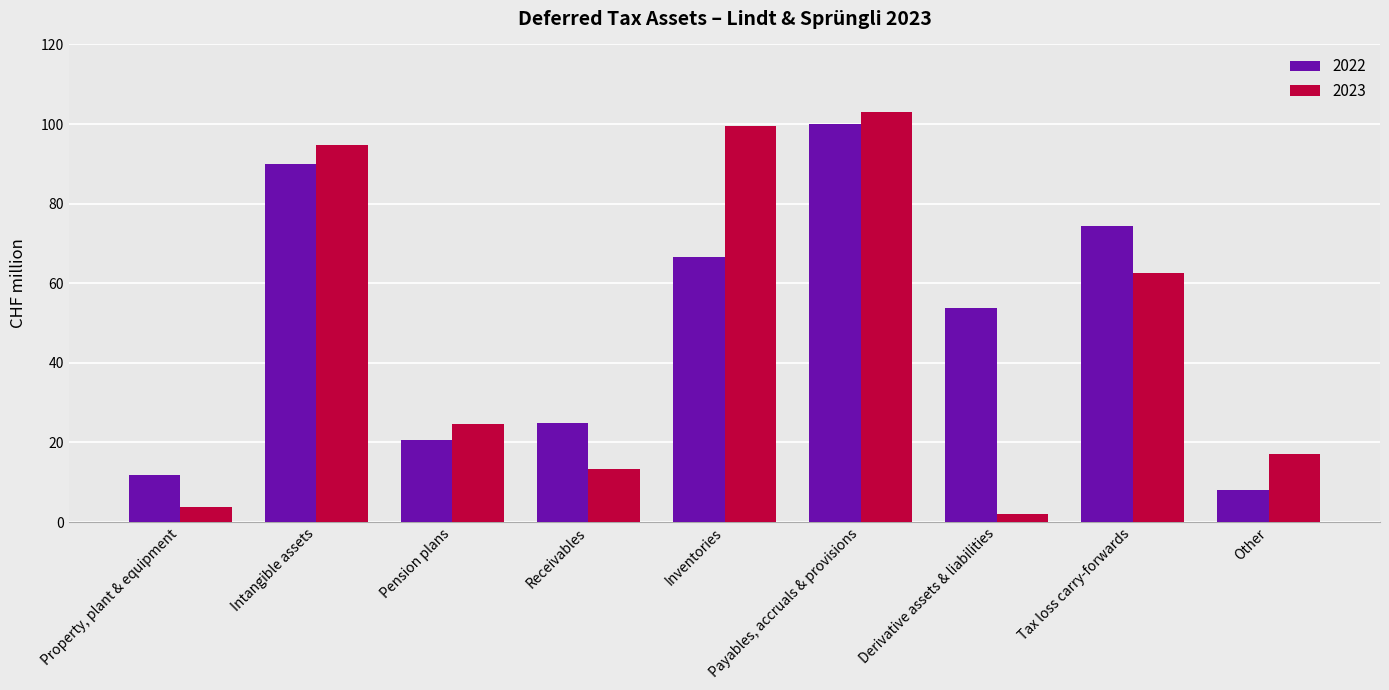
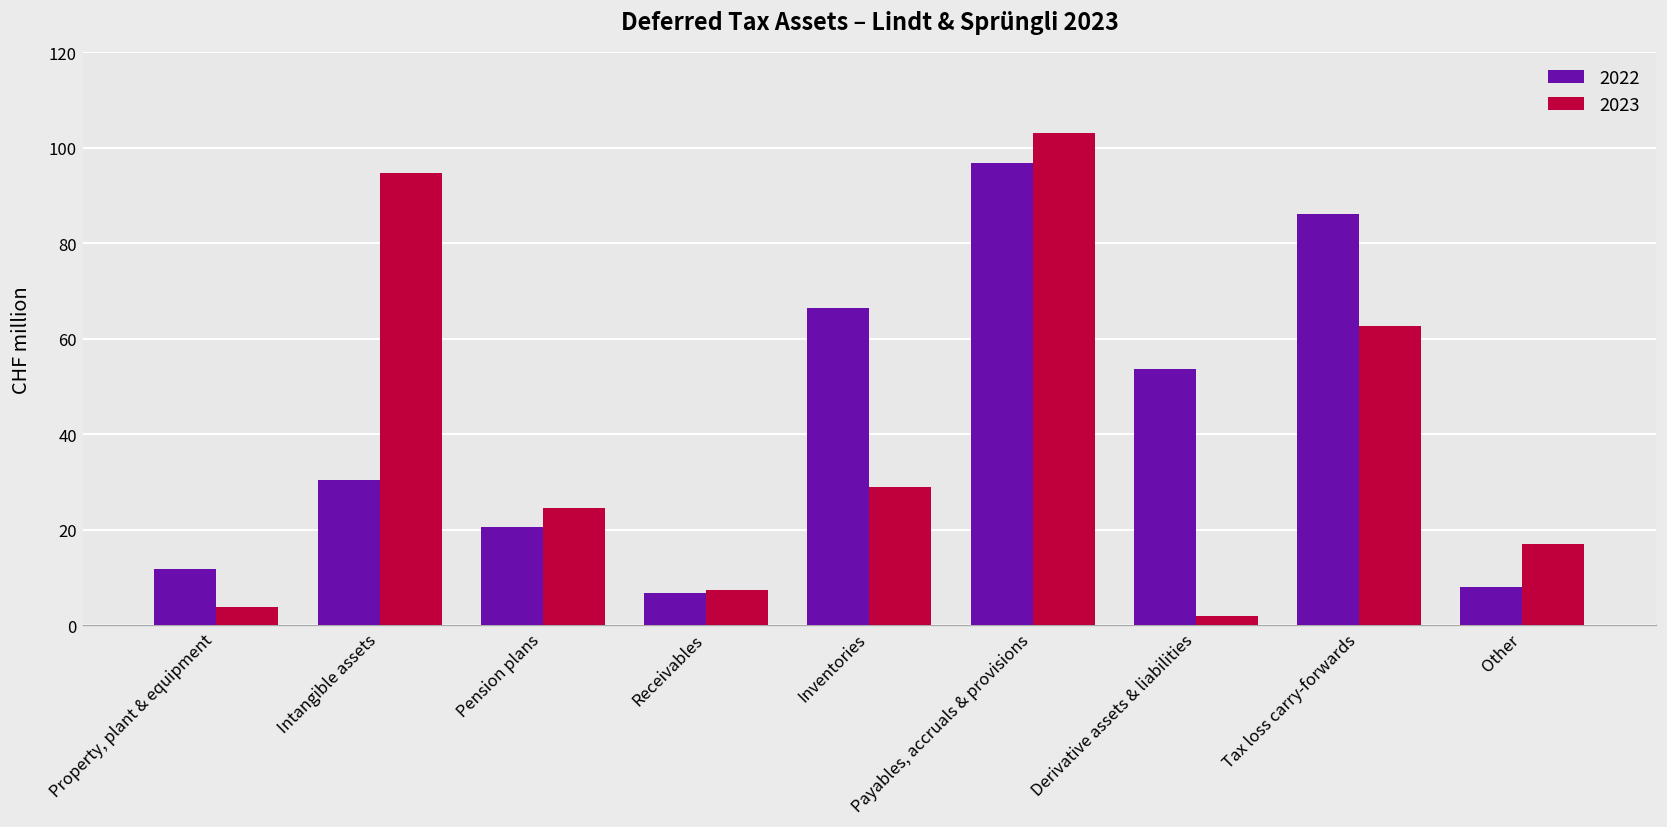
2022, Intangible assets: 90 -> 30
2022, Receivables: 25 -> 7
2023, Receivables: 13 -> 8
2023, Inventories: 99 -> 29
2022, Payables, accruals & provisions: 100 -> 97
2022, Tax loss carry-forwards: 74 -> 86
